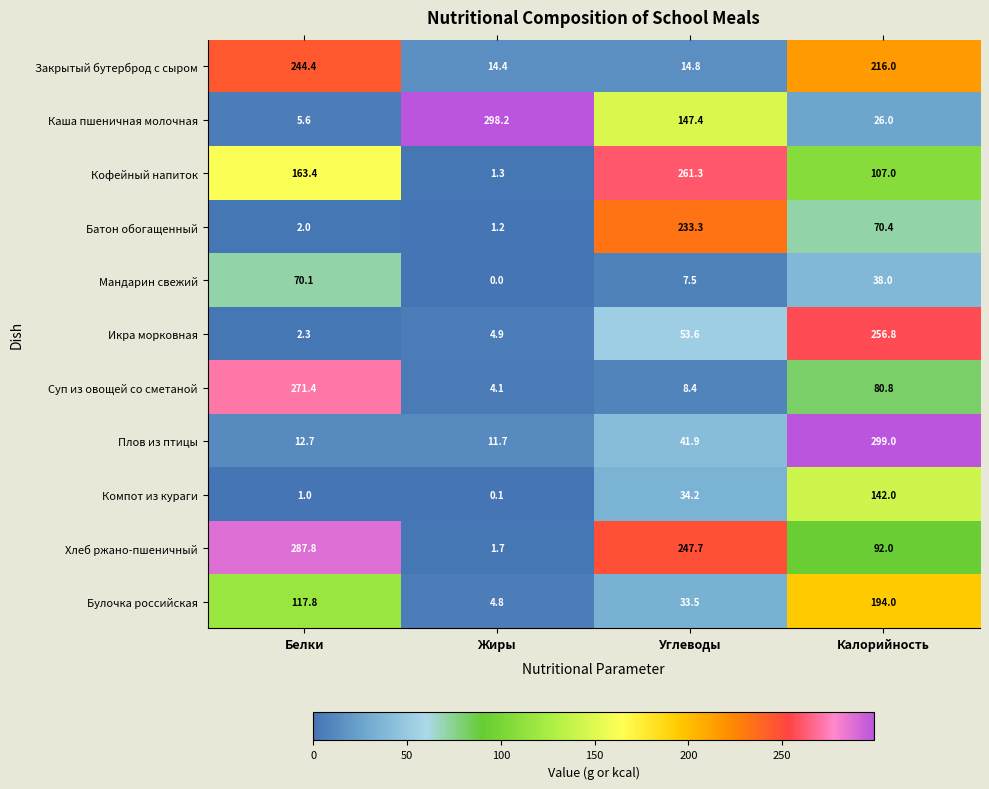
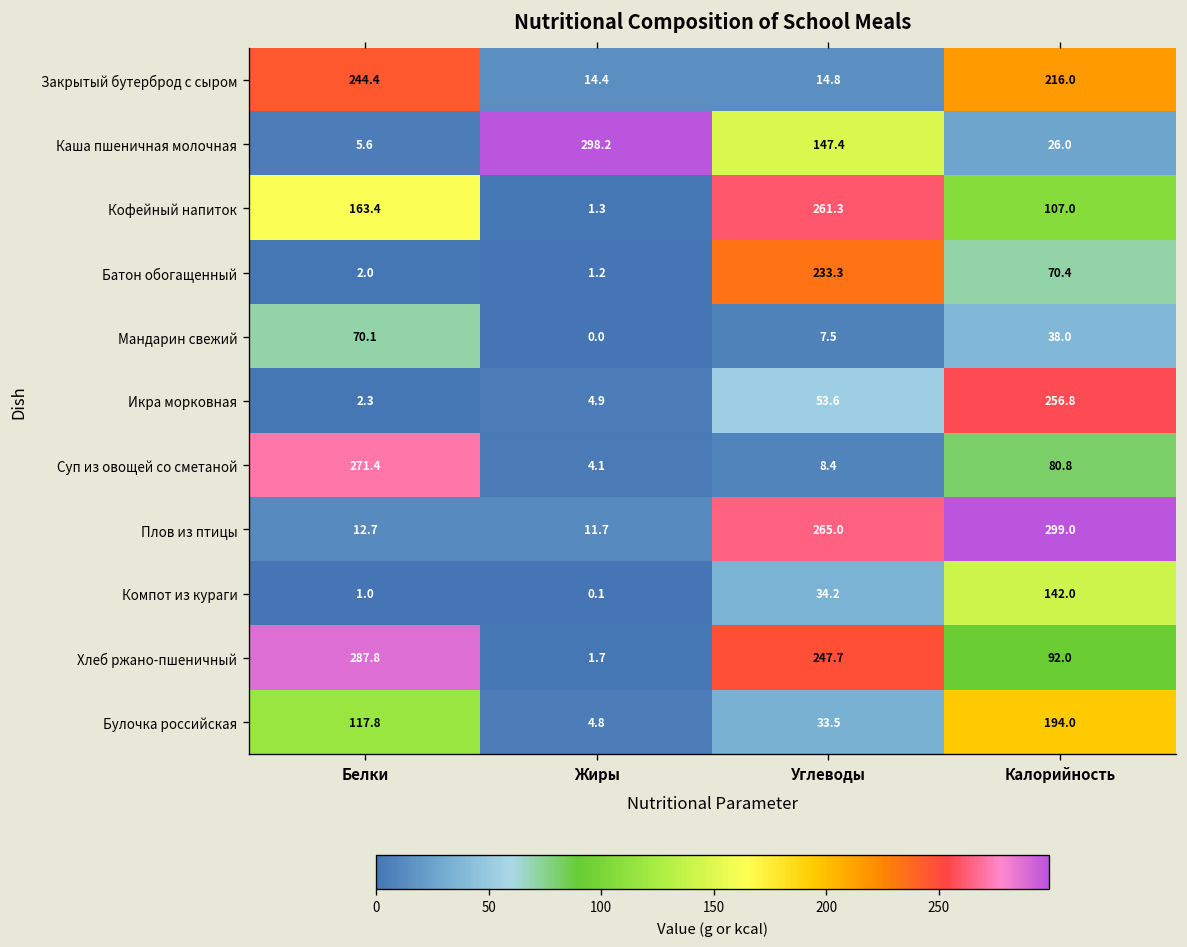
Плов из птицы, Углеводы: 41.9 -> 265.0
